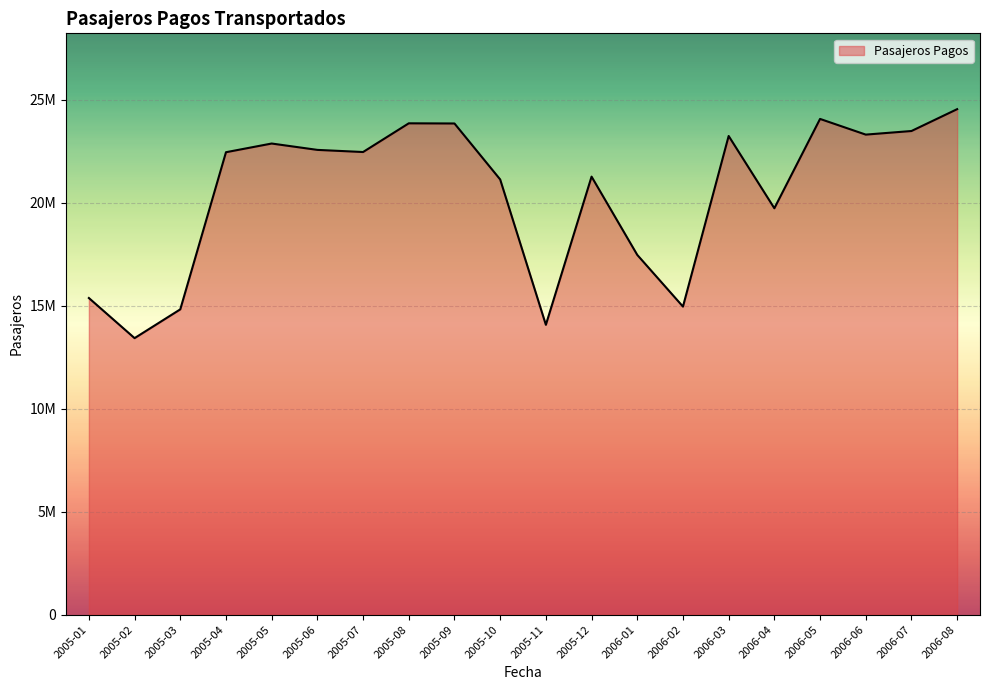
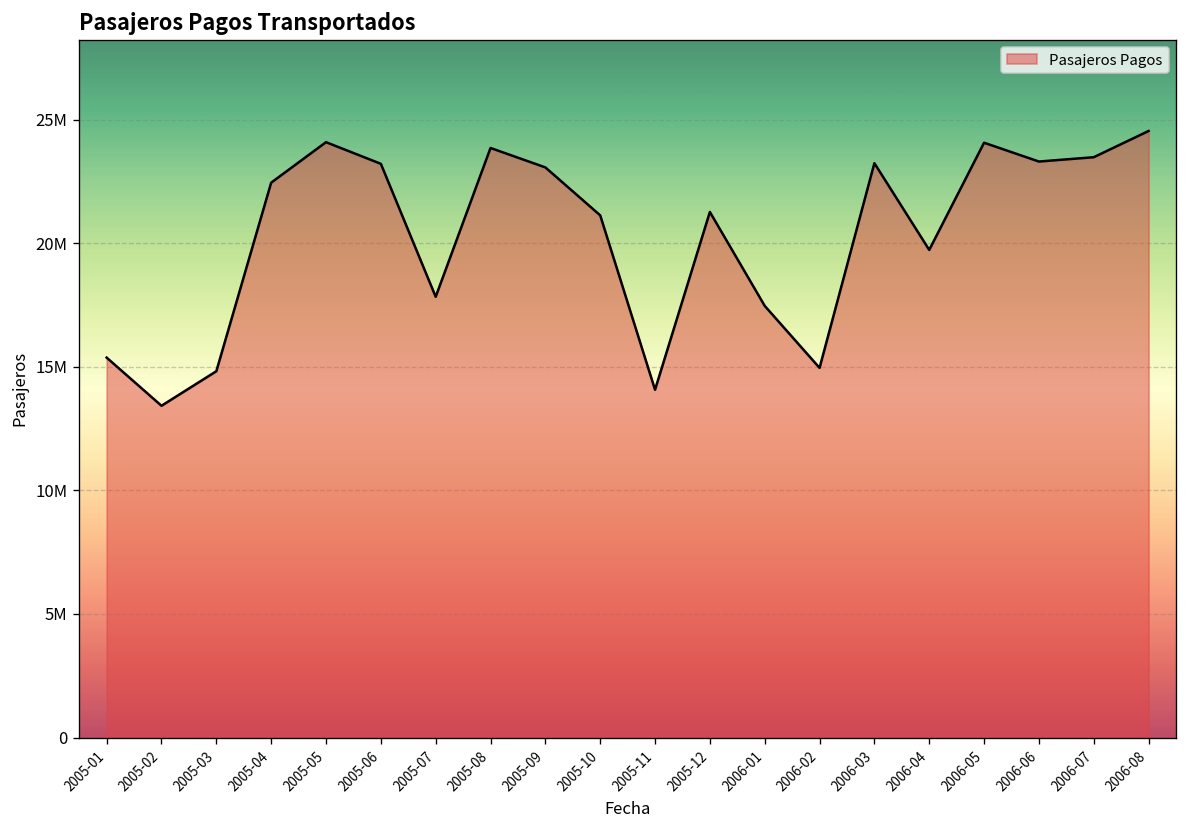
2005-05: 22900000 -> 24100000
2005-06: 22600000 -> 23200000
2005-07: 22500000 -> 17800000
2005-09: 23800000 -> 23100000
